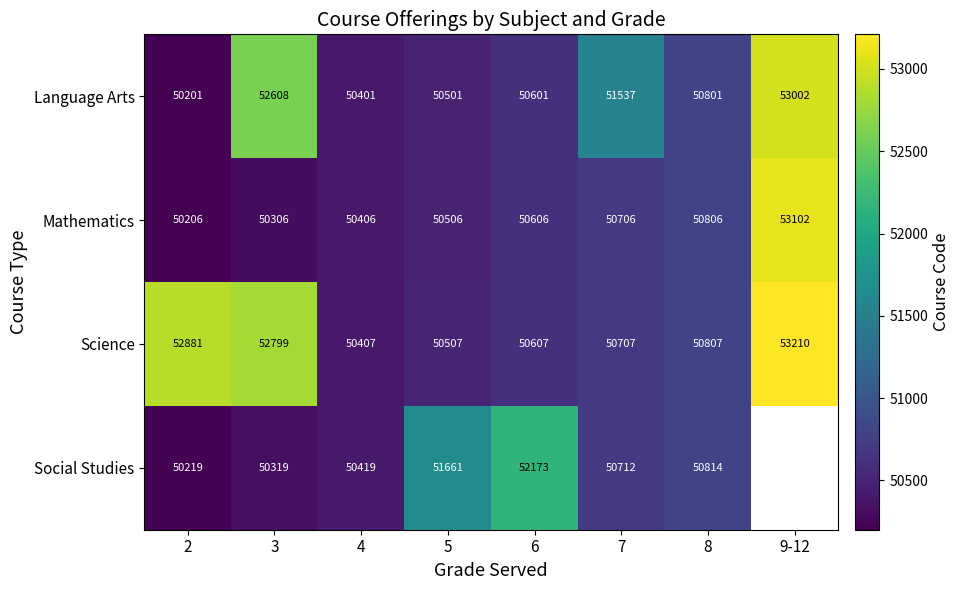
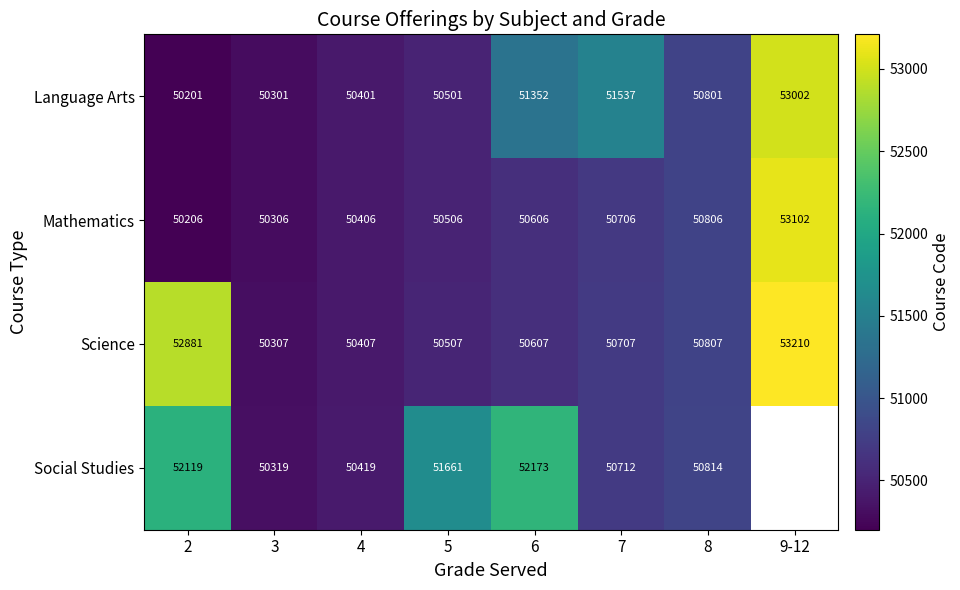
Language Arts, 3: 52608 -> 50301
Language Arts, 6: 50601 -> 51352
Science, 3: 52799 -> 50307
Social Studies, 2: 50219 -> 52119
